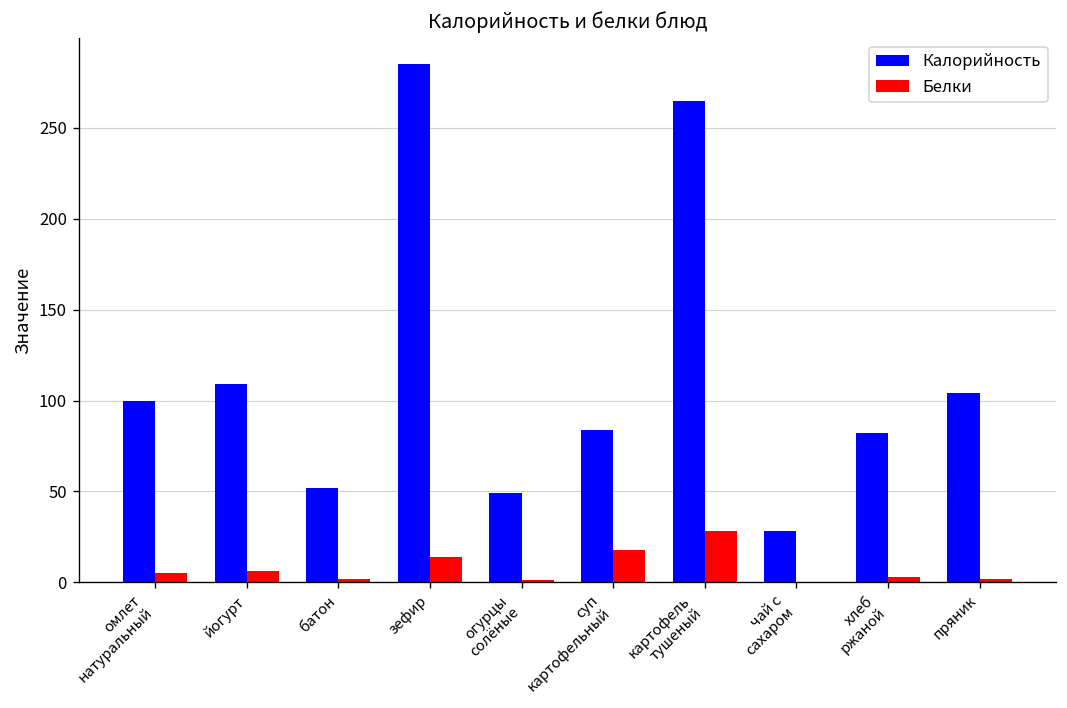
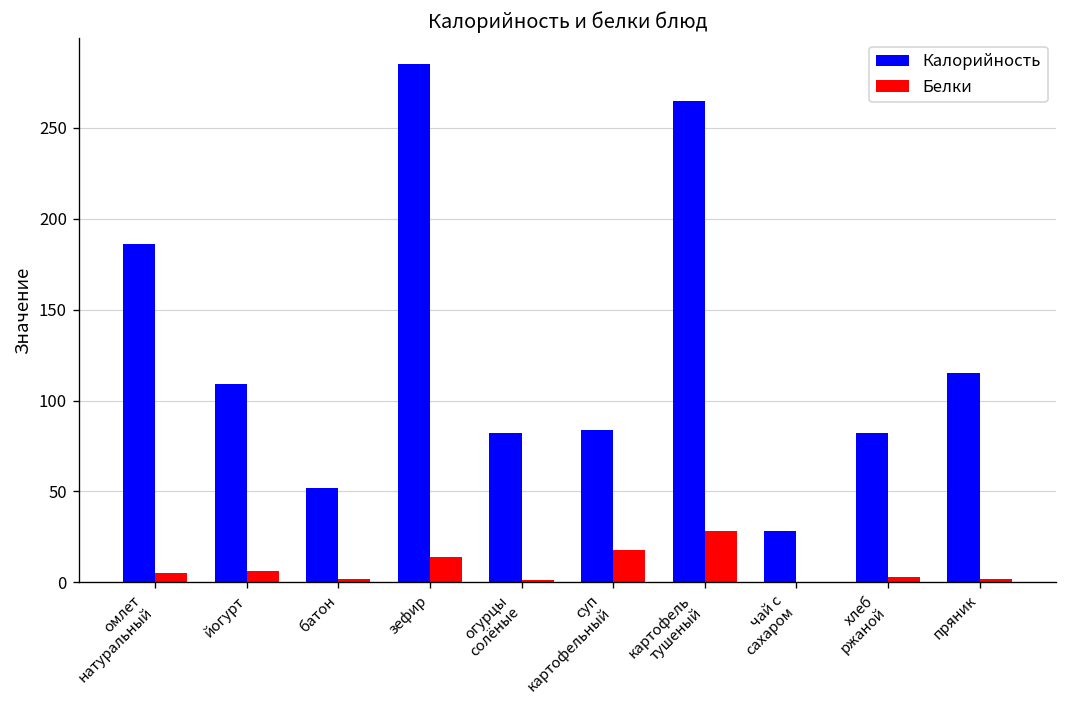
Калорийность, омлет натуральный: 100 -> 186
Калорийность, огурцы солёные: 49 -> 82
Калорийность, пряник: 104 -> 115
